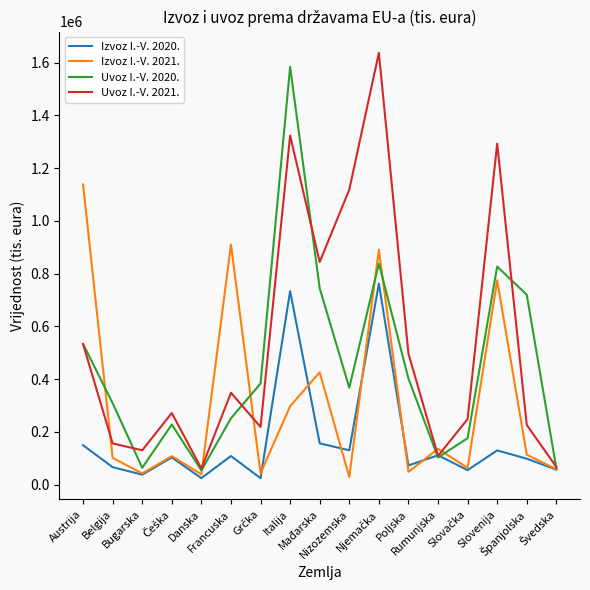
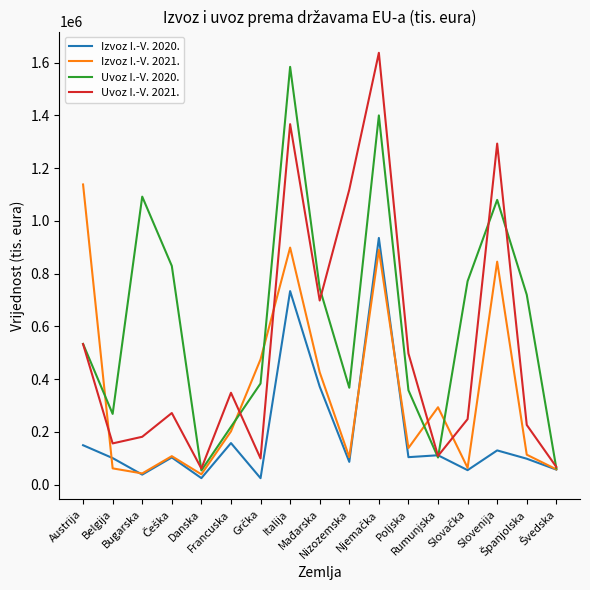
Izvoz I.-V. 2020., Belgija: 70000 -> 100000
Izvoz I.-V. 2021., Belgija: 100000 -> 60000
Uvoz I.-V. 2020., Belgija: 310000 -> 270000
Uvoz I.-V. 2020., Bugarska: 60000 -> 1090000
Uvoz I.-V. 2021., Bugarska: 130000 -> 180000
Uvoz I.-V. 2020., Češka: 230000 -> 830000
Izvoz I.-V. 2020., Francuska: 110000 -> 160000
Izvoz I.-V. 2021., Francuska: 910000 -> 200000
Uvoz I.-V. 2020., Francuska: 250000 -> 220000
Izvoz I.-V. 2021., Grčka: 40000 -> 480000
Uvoz I.-V. 2021., Grčka: 220000 -> 100000
Izvoz I.-V. 2021., Italija: 300000 -> 900000
Uvoz I.-V. 2021., Italija: 1320000 -> 1370000
Izvoz I.-V. 2020., Mađarska: 160000 -> 370000
Uvoz I.-V. 2021., Mađarska: 840000 -> 700000
Izvoz I.-V. 2020., Nizozemska: 130000 -> 90000
Izvoz I.-V. 2021., Nizozemska: 30000 -> 100000
Izvoz I.-V. 2020., Njemačka: 760000 -> 940000
Uvoz I.-V. 2020., Njemačka: 840000 -> 1400000
Izvoz I.-V. 2020., Poljska: 70000 -> 100000
Izvoz I.-V. 2021., Poljska: 50000 -> 140000
Uvoz I.-V. 2020., Poljska: 400000 -> 360000
Izvoz I.-V. 2021., Rumunjska: 140000 -> 290000
Uvoz I.-V. 2020., Slovačka: 180000 -> 770000
Izvoz I.-V. 2021., Slovenija: 780000 -> 850000
Uvoz I.-V. 2020., Slovenija: 830000 -> 1080000
